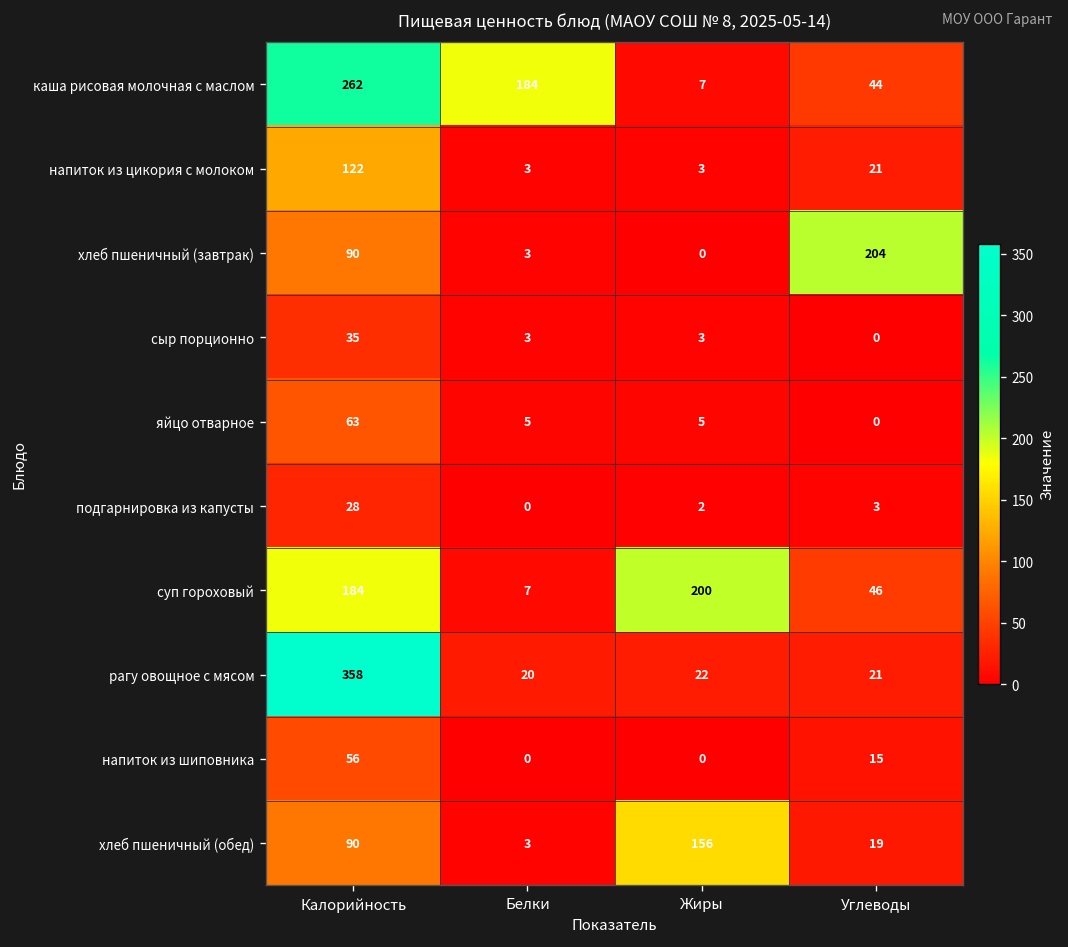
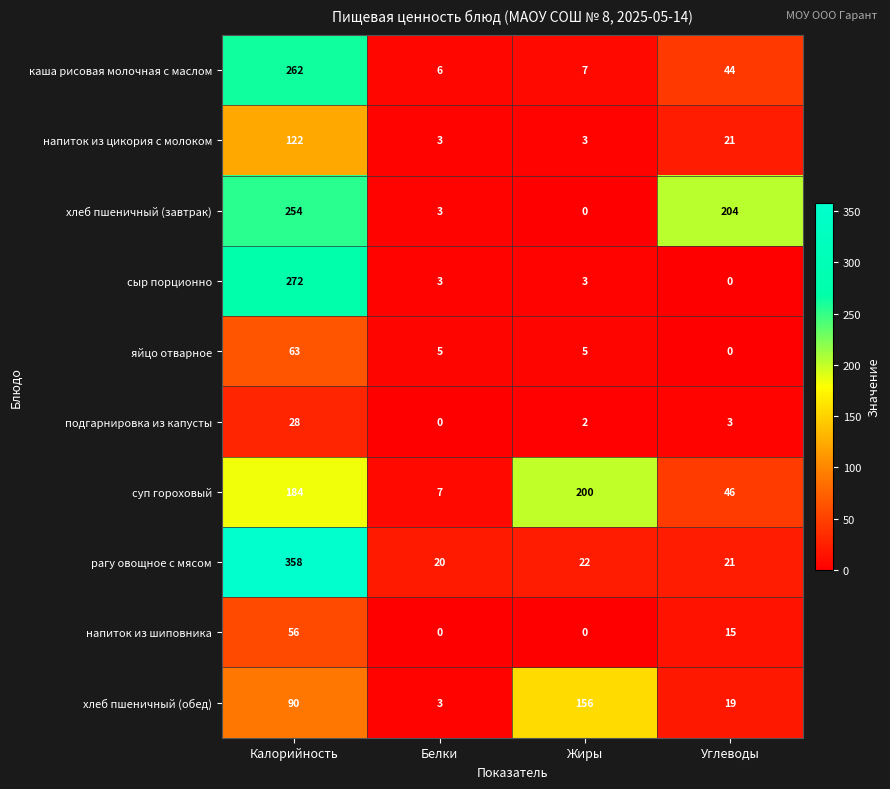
каша рисовая молочная с маслом, Белки: 184 -> 6
хлеб пшеничный (завтрак), Калорийность: 90 -> 254
сыр порционно, Калорийность: 35 -> 272
